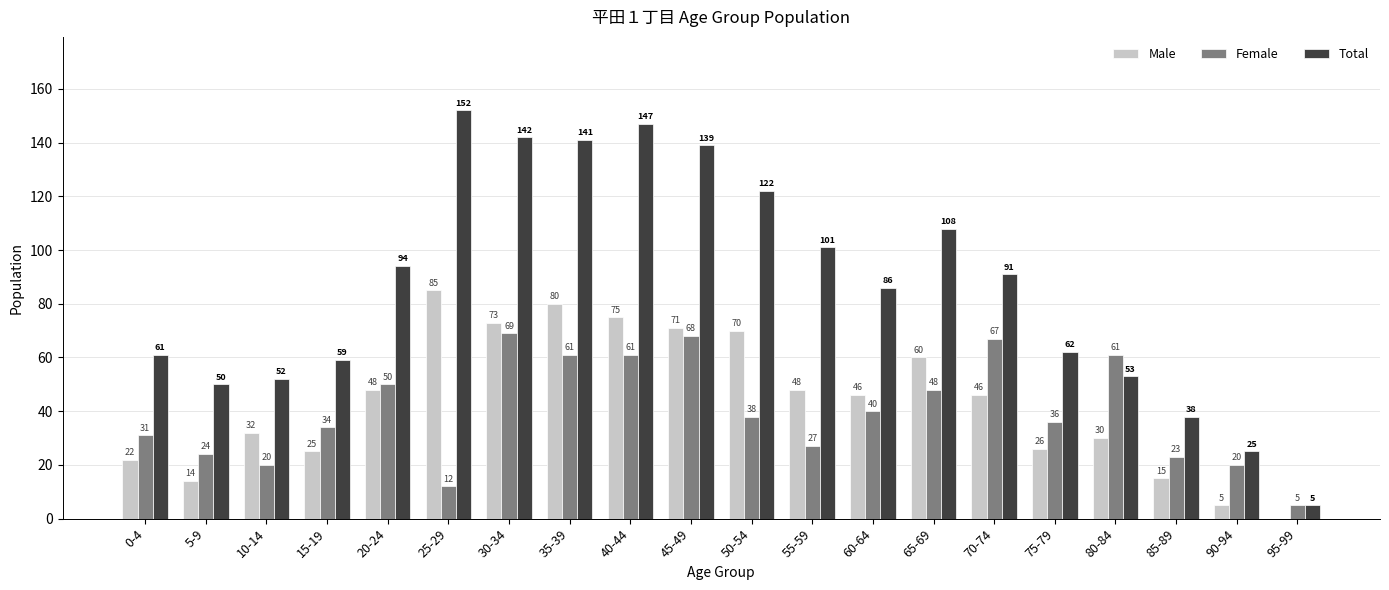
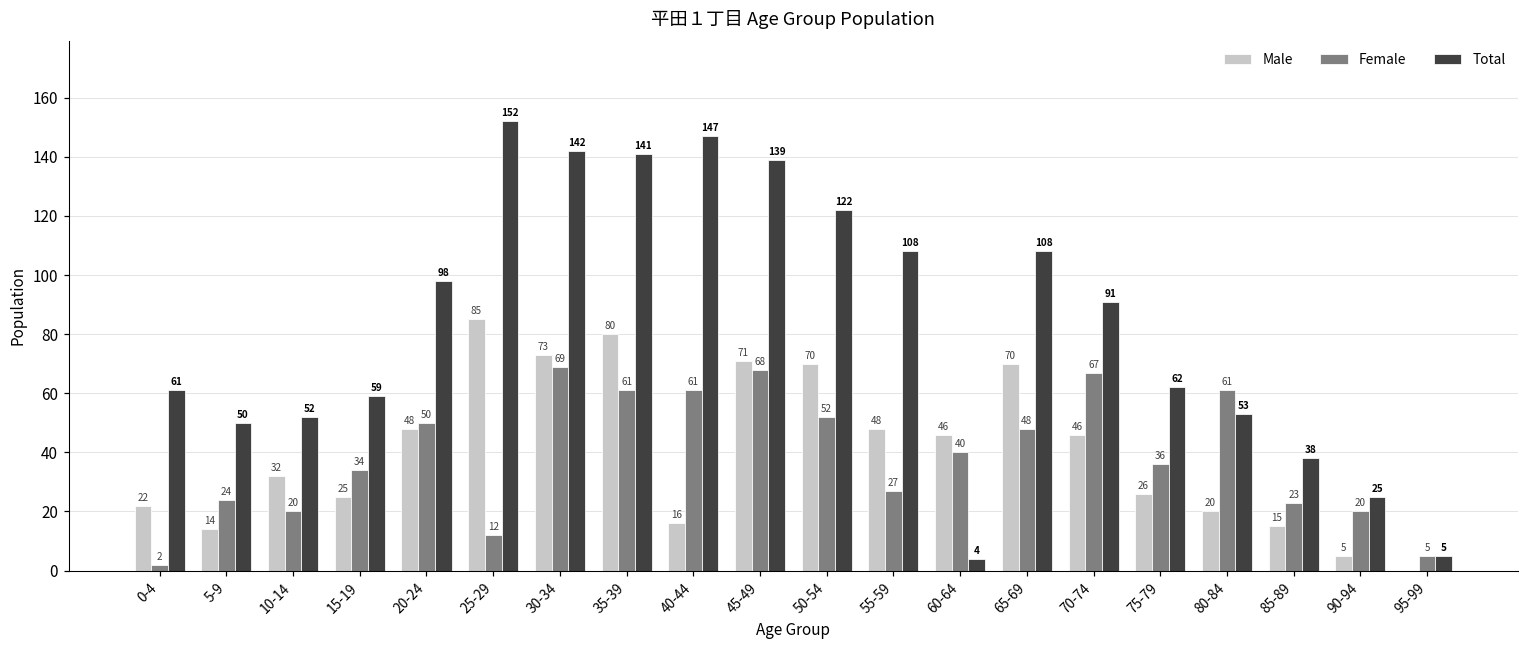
Female, 0-4: 31 -> 2
Total, 20-24: 94 -> 98
Male, 40-44: 75 -> 16
Female, 50-54: 38 -> 52
Total, 55-59: 101 -> 108
Total, 60-64: 86 -> 4
Male, 65-69: 60 -> 70
Male, 80-84: 30 -> 20
